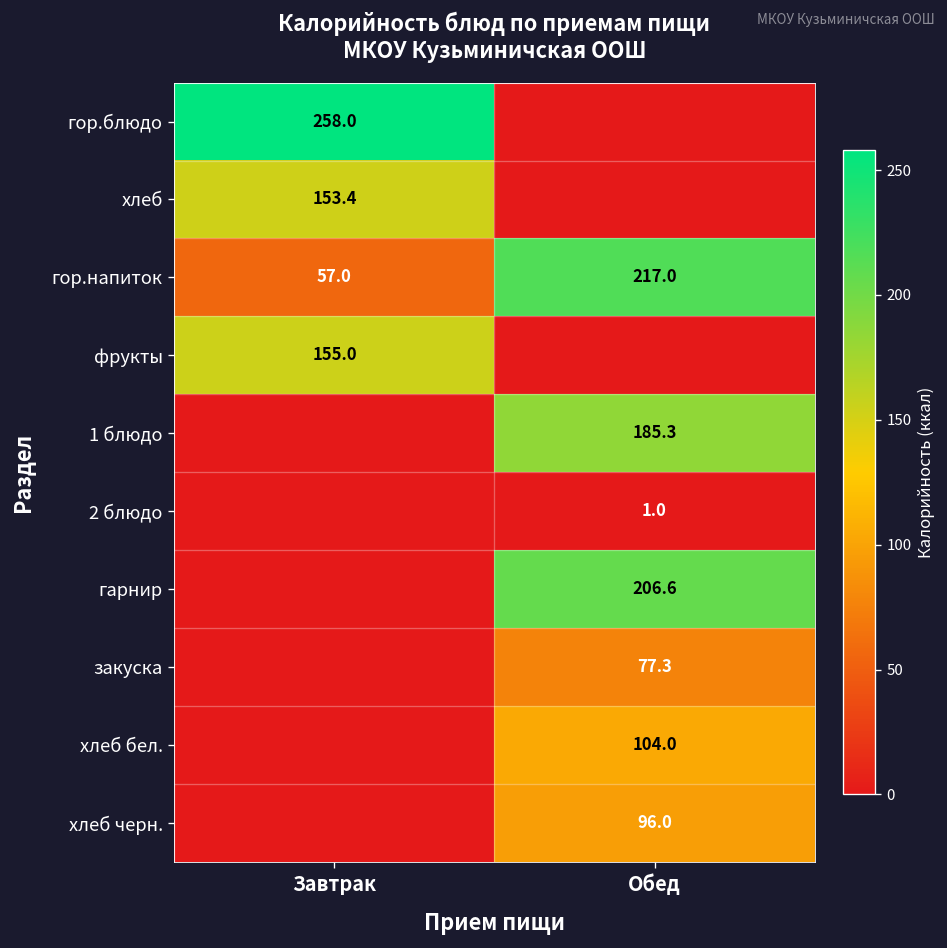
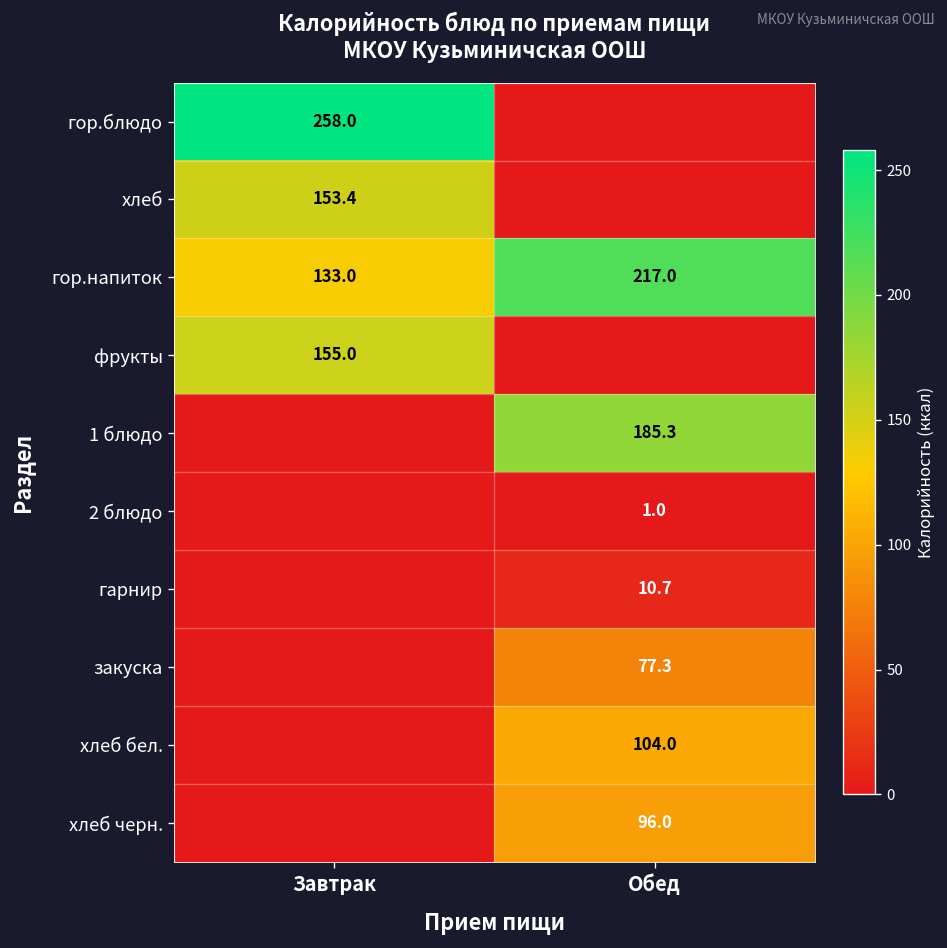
гор.напиток, Завтрак: 57.0 -> 133.0
гарнир, Обед: 206.6 -> 10.7
